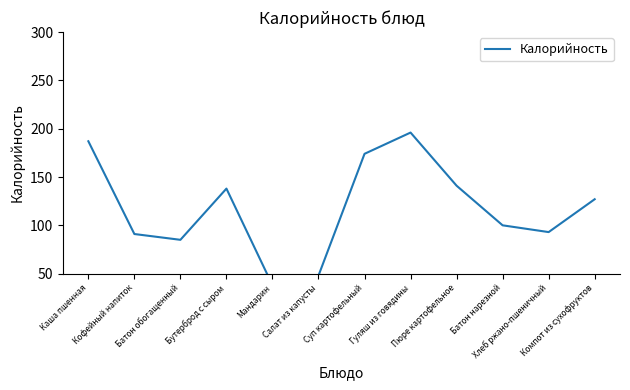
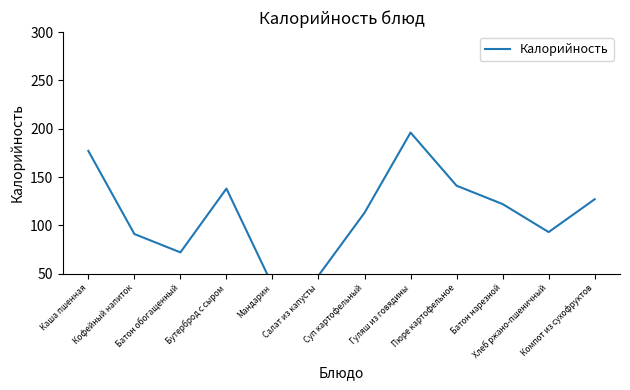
Каша пшенная: 190 -> 180
Батон обогащенный: 90 -> 70
Суп картофельный: 170 -> 110
Батон нарезной: 100 -> 120
